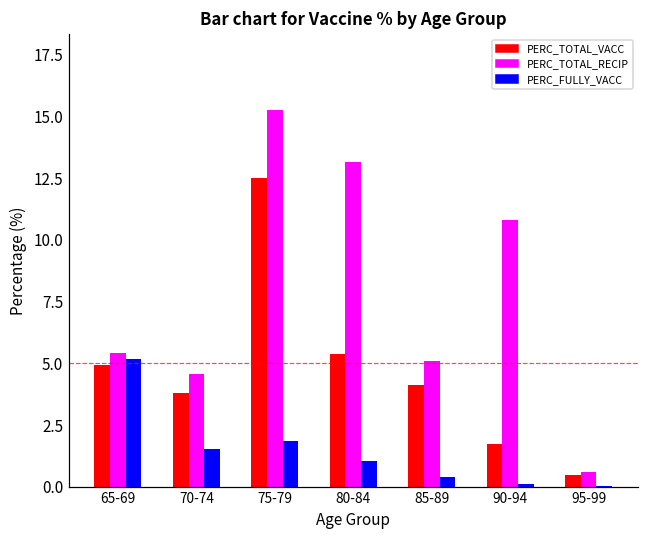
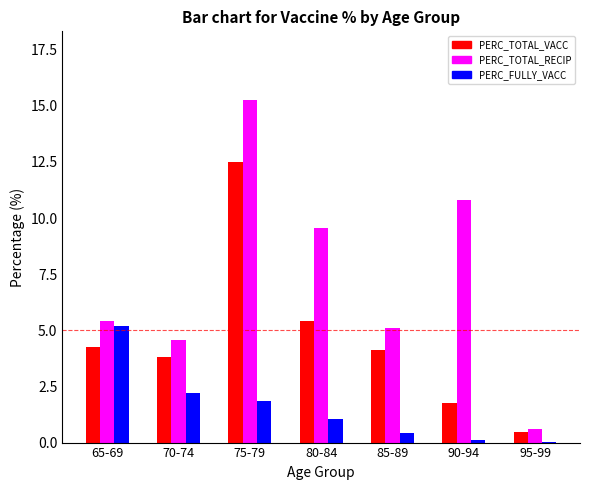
PERC_TOTAL_VACC, 65-69: 4.9 -> 4.2
PERC_FULLY_VACC, 70-74: 1.5 -> 2.2
PERC_TOTAL_RECIP, 80-84: 13.1 -> 9.5
